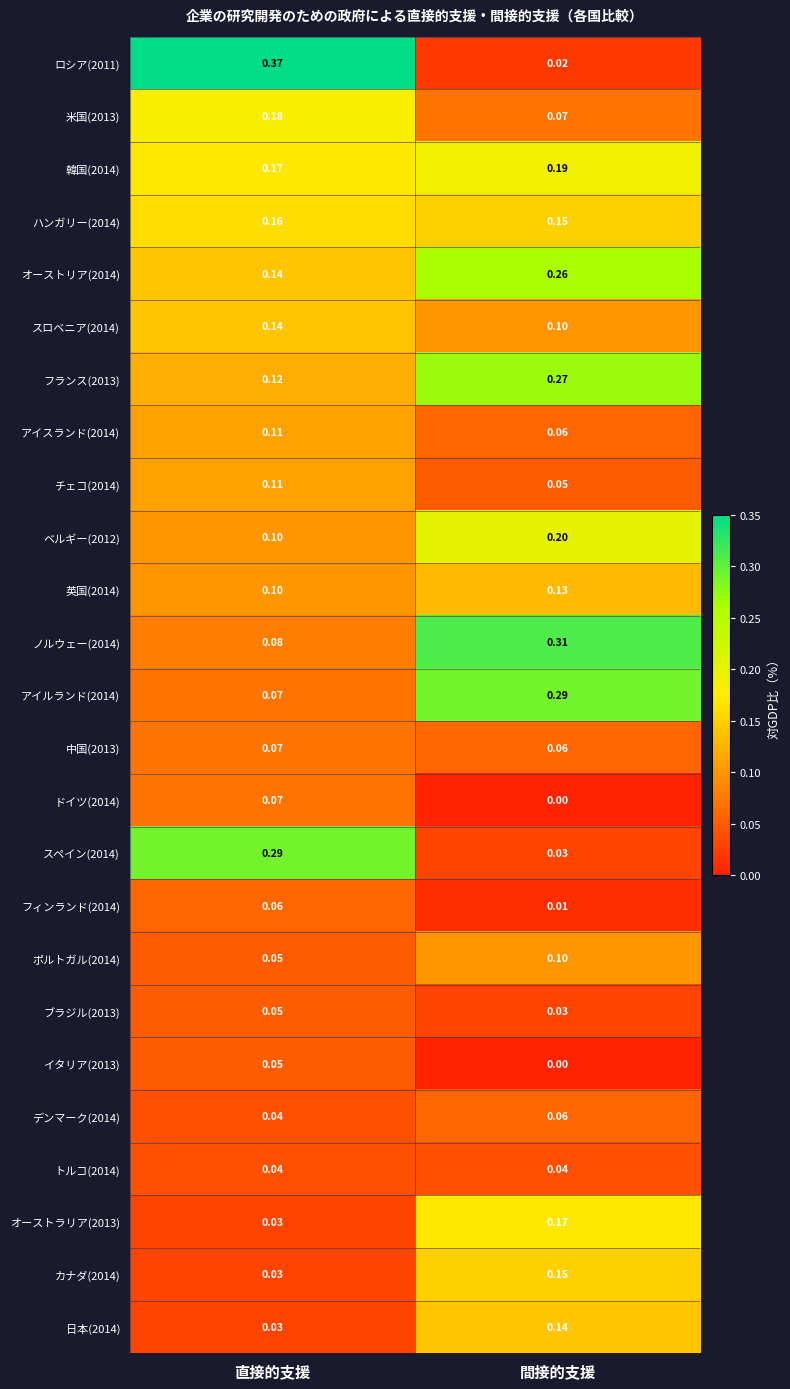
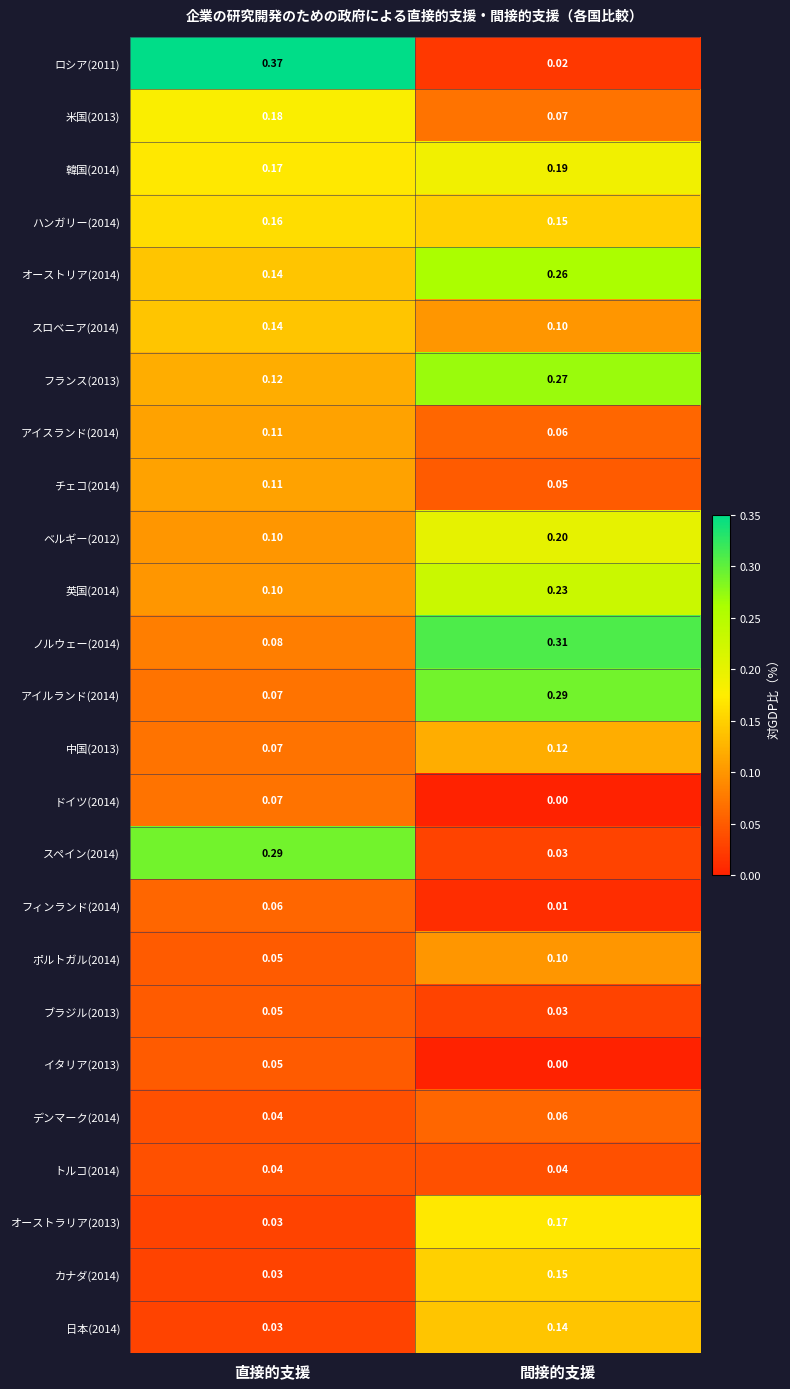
英国(2014), 間接的支援: 0.13 -> 0.23
中国(2013), 間接的支援: 0.06 -> 0.12
